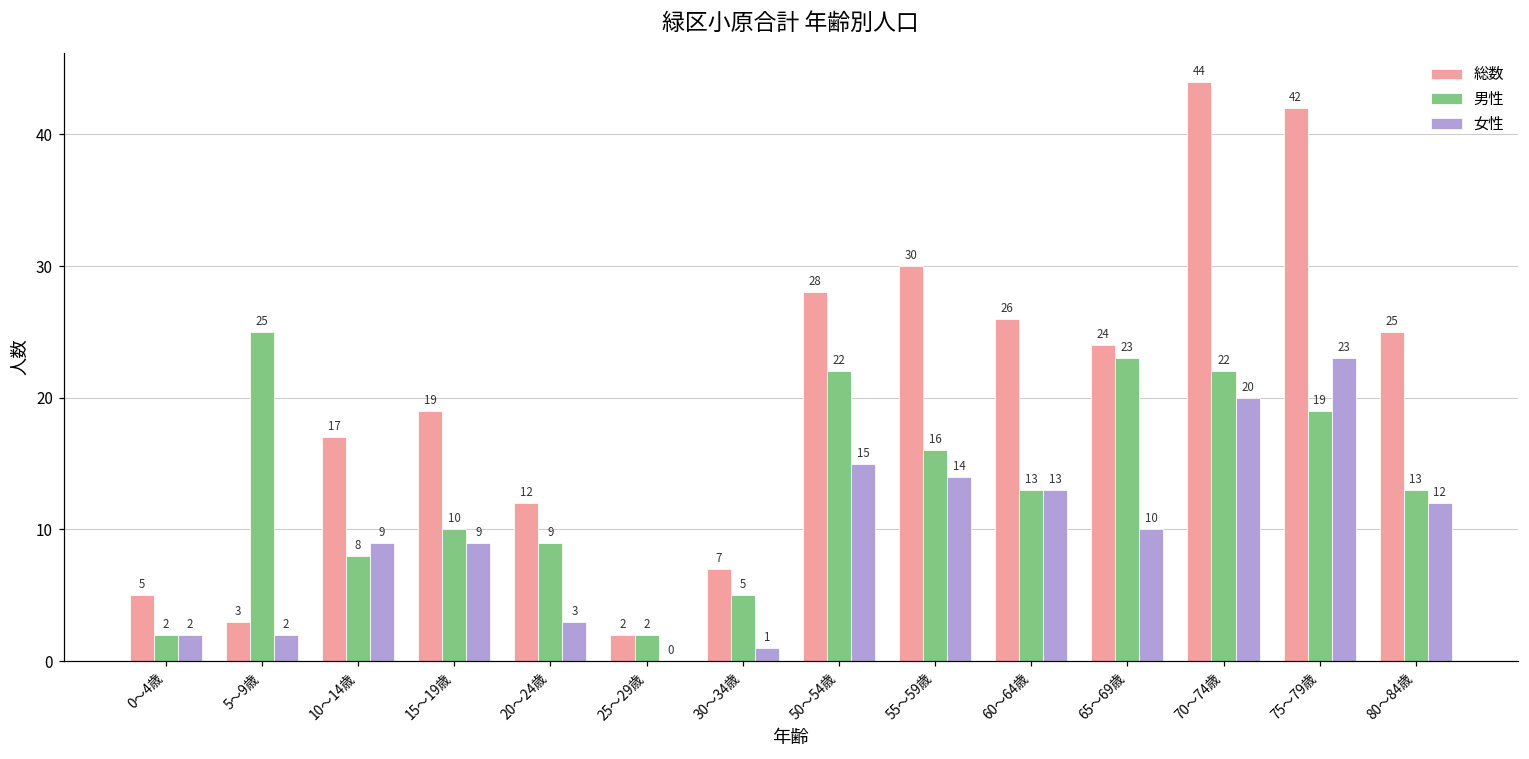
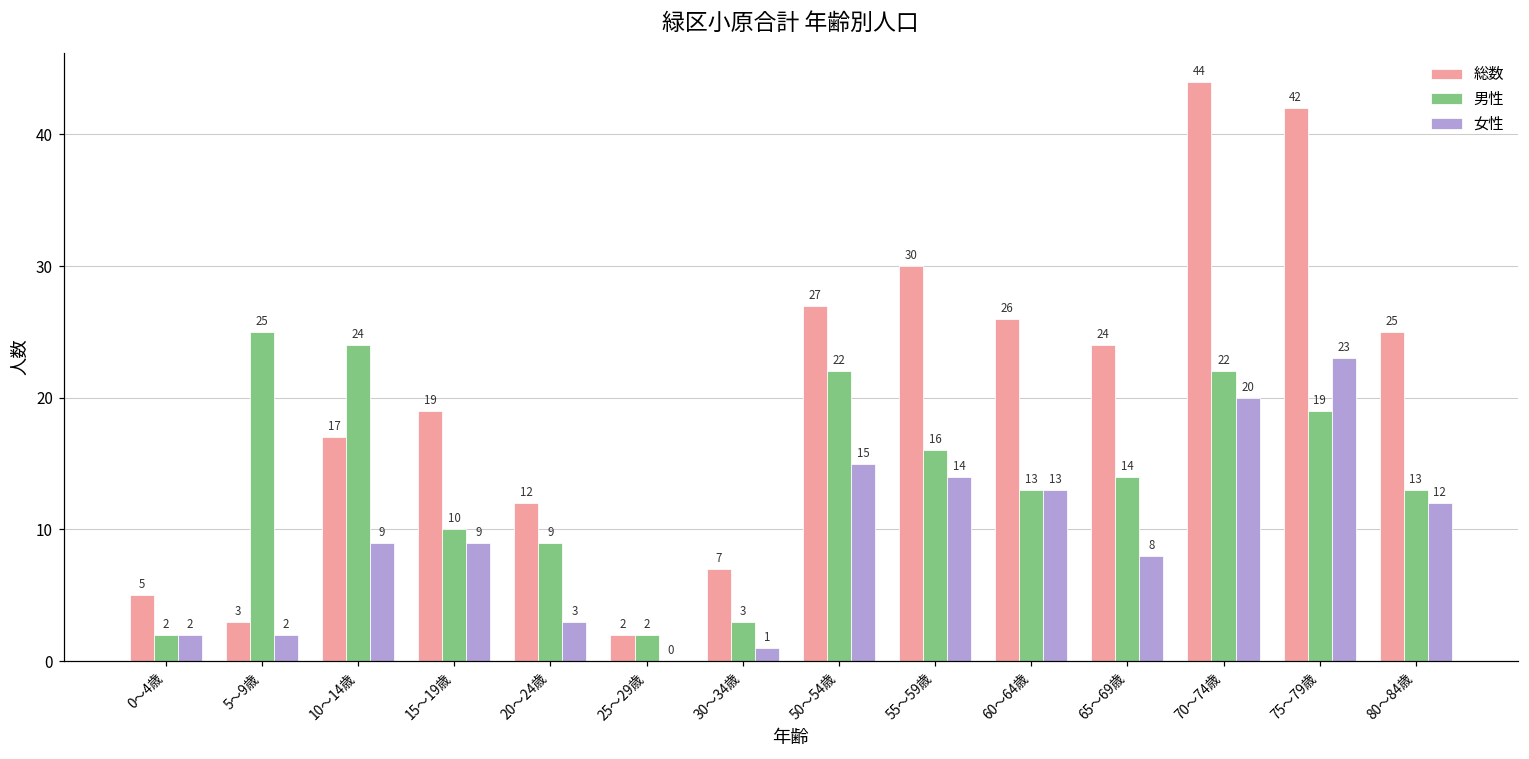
男性, 10～14歳: 8 -> 24
男性, 30～34歳: 5 -> 3
総数, 50～54歳: 28 -> 27
男性, 65～69歳: 23 -> 14
女性, 65～69歳: 10 -> 8
